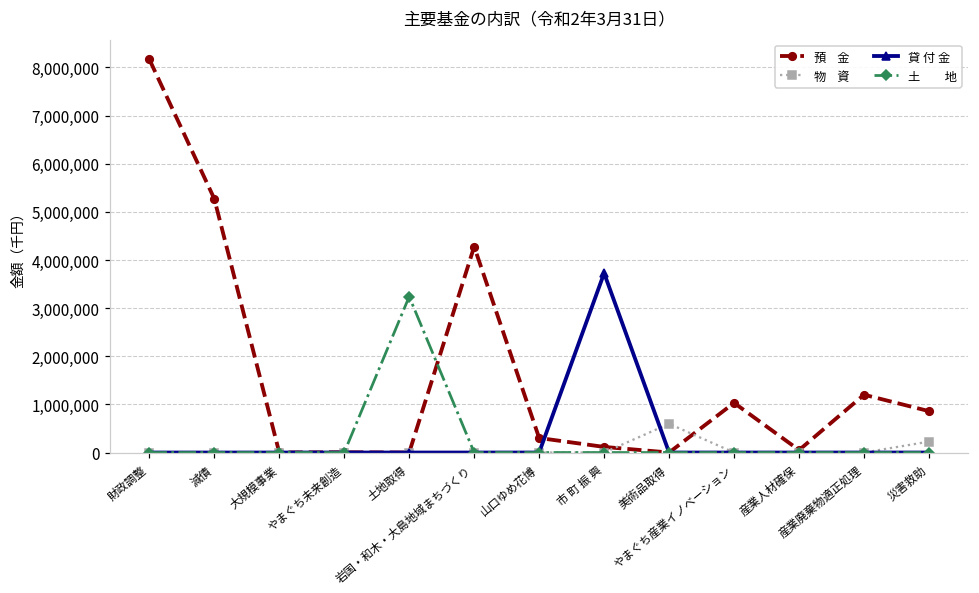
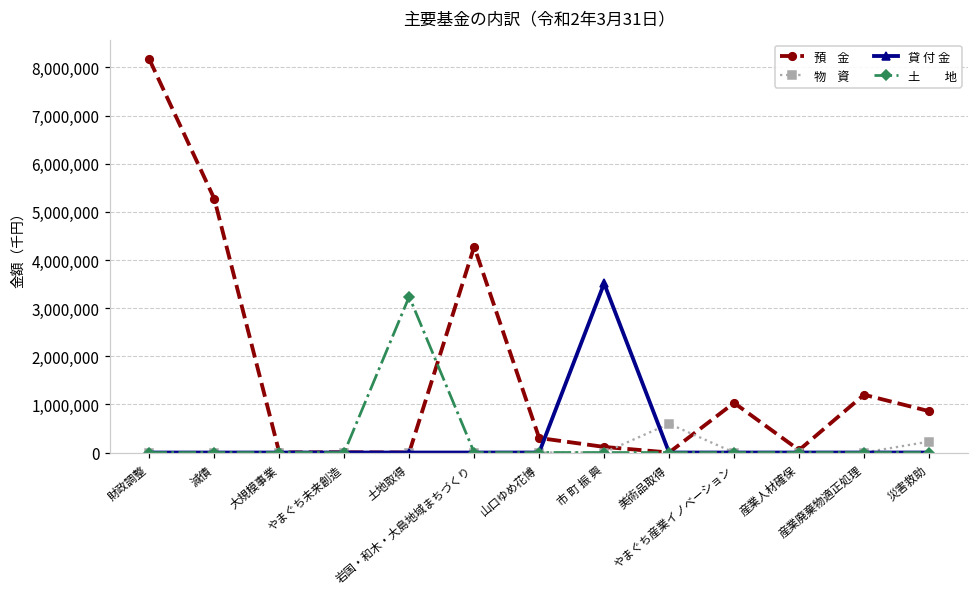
貸 付 金, 市 町 振 興: 3,700,000 -> 3,500,000
